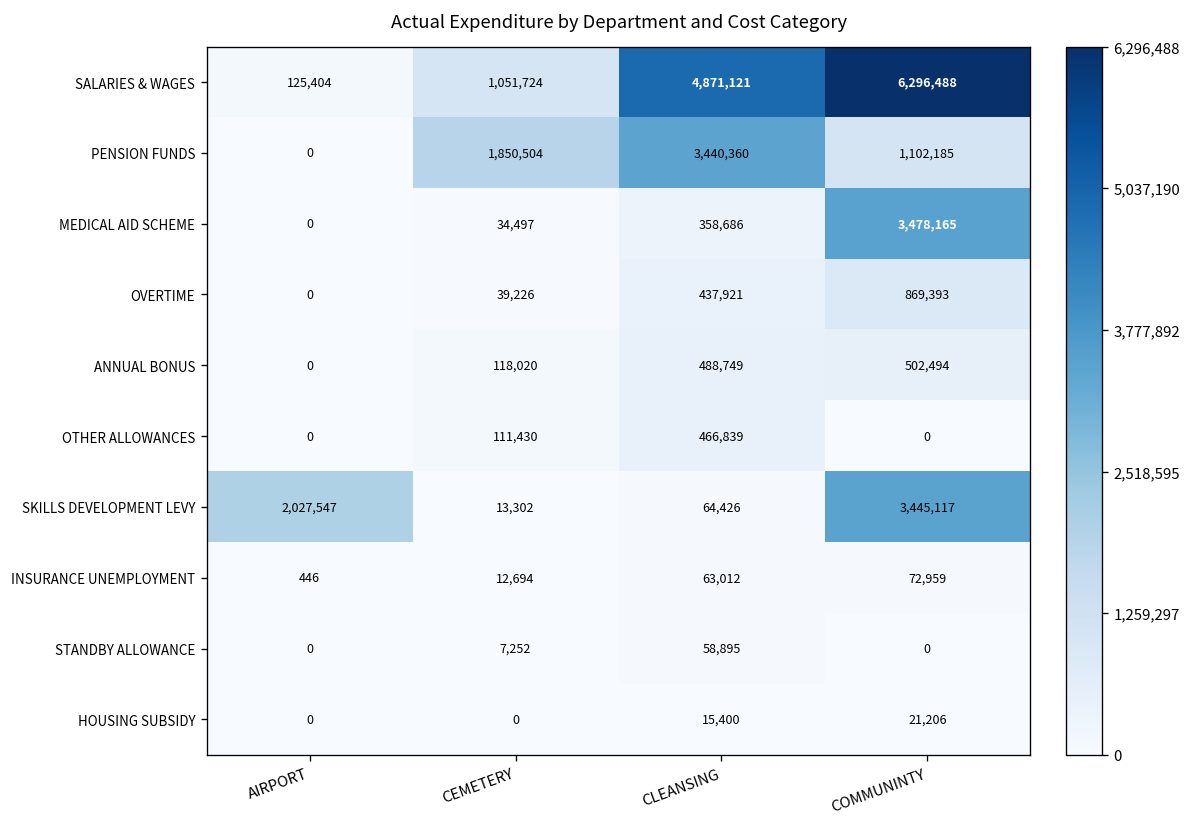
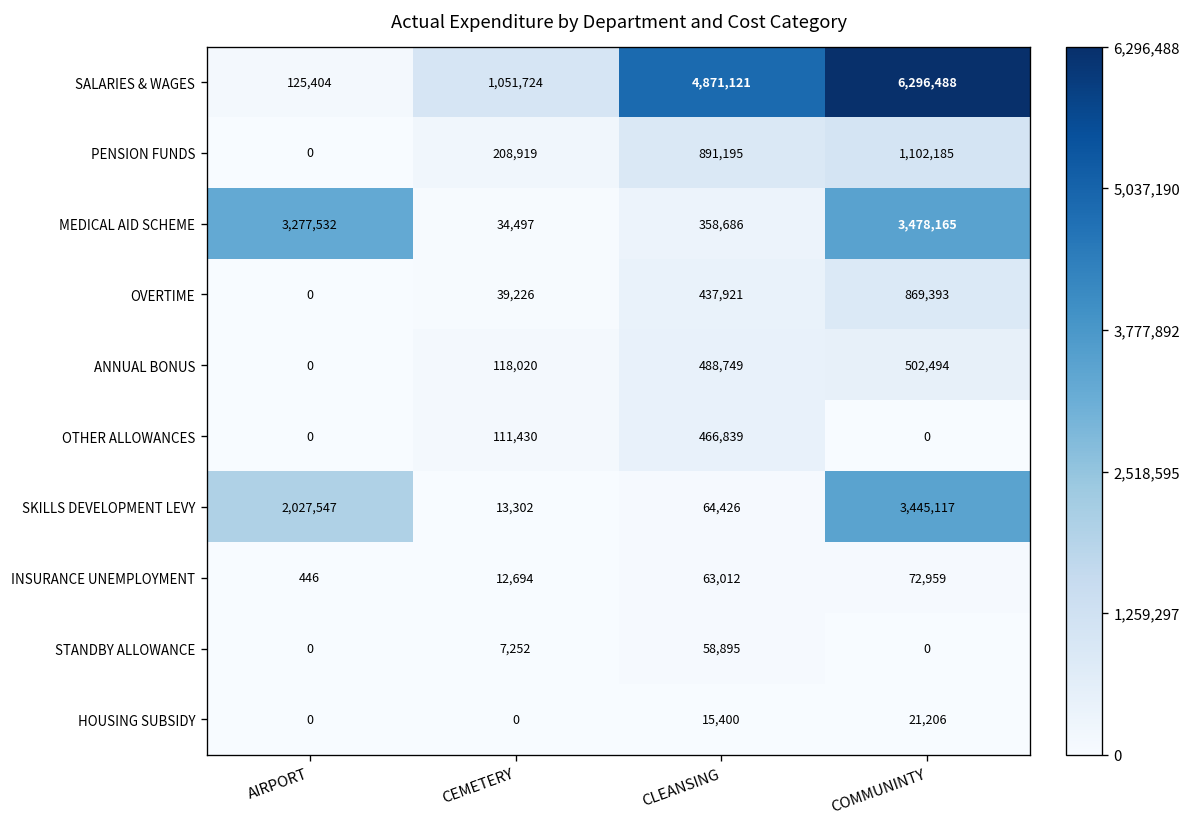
PENSION FUNDS, CEMETERY: 1,850,504 -> 208,919
PENSION FUNDS, CLEANSING: 3,440,360 -> 891,195
MEDICAL AID SCHEME, AIRPORT: 0 -> 3,277,532
